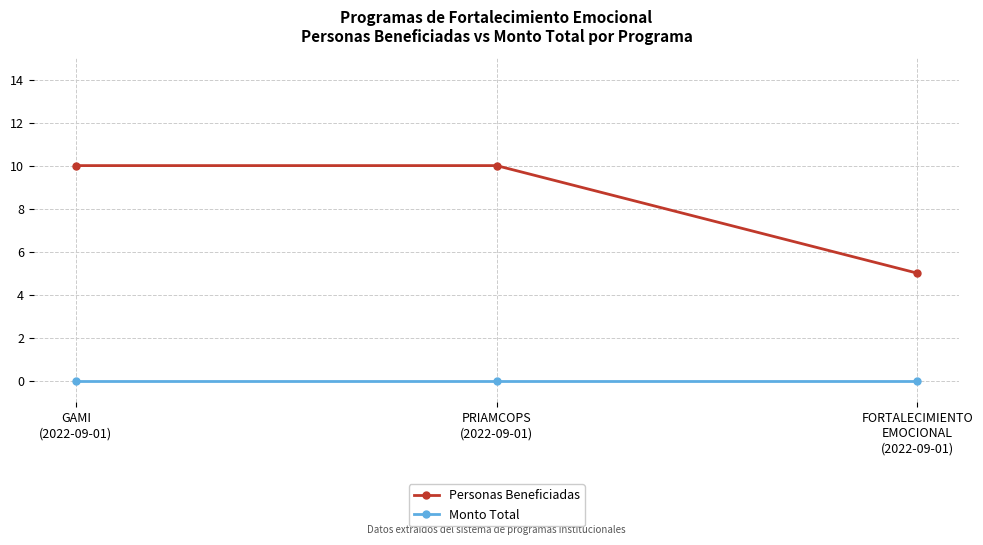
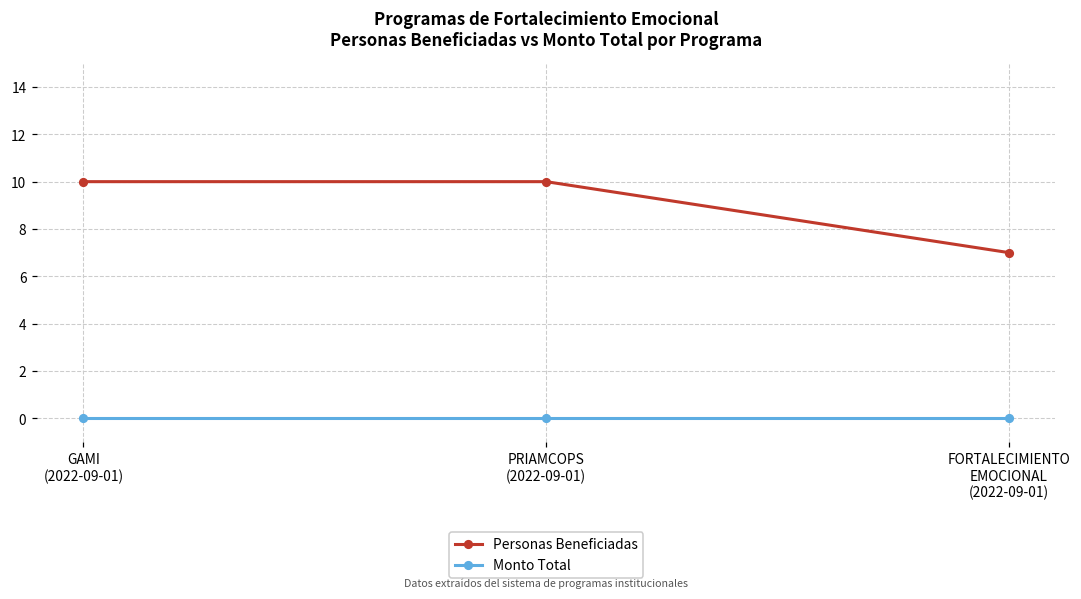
Personas Beneficiadas, FORTALECIMIENTO EMOCIONAL (2022-09-01): 5 -> 7
